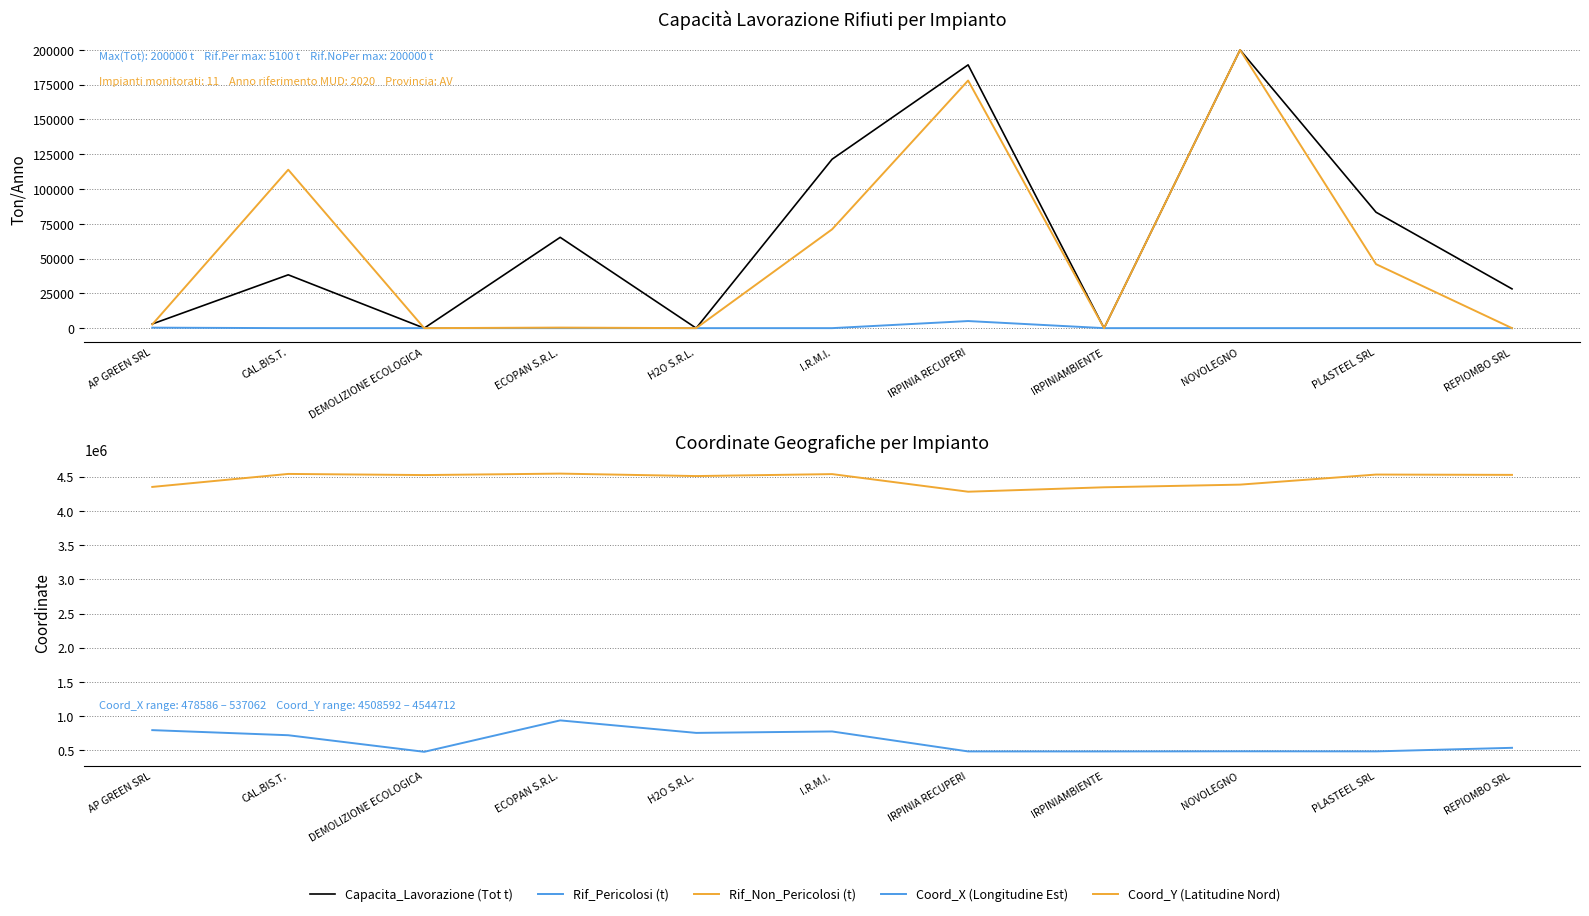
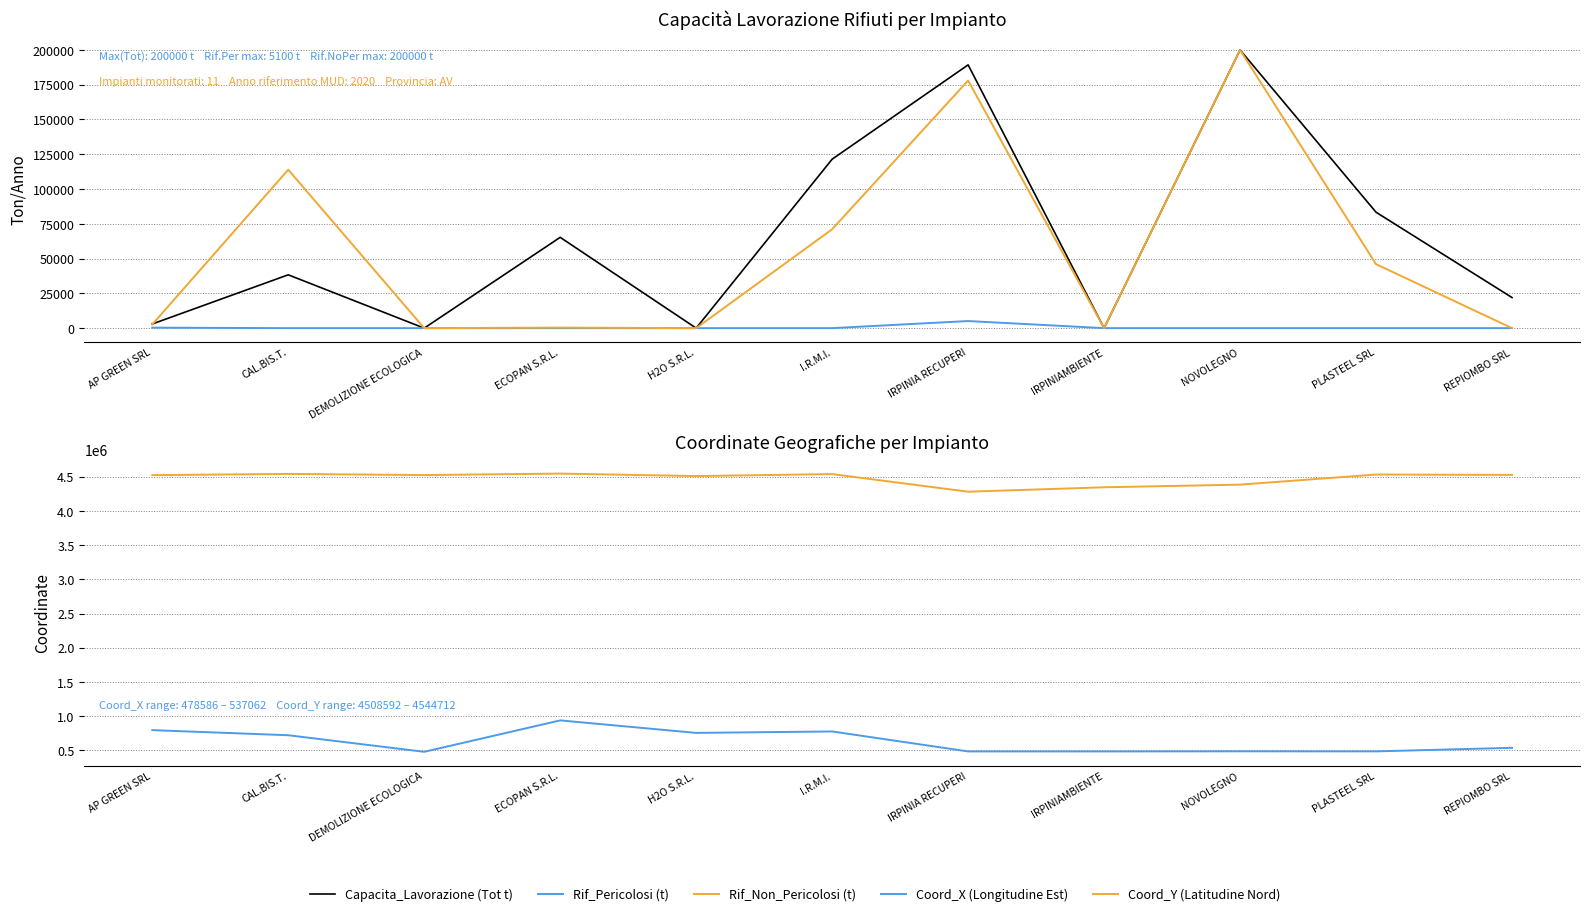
Capacità Lavorazione Rifiuti per Impianto, Capacita_Lavorazione (Tot t), REPIOMBO SRL: 28000 -> 22000
Coordinate Geografiche per Impianto, Coord_Y (Latitudine Nord), AP GREEN SRL: 4300000 -> 4500000
